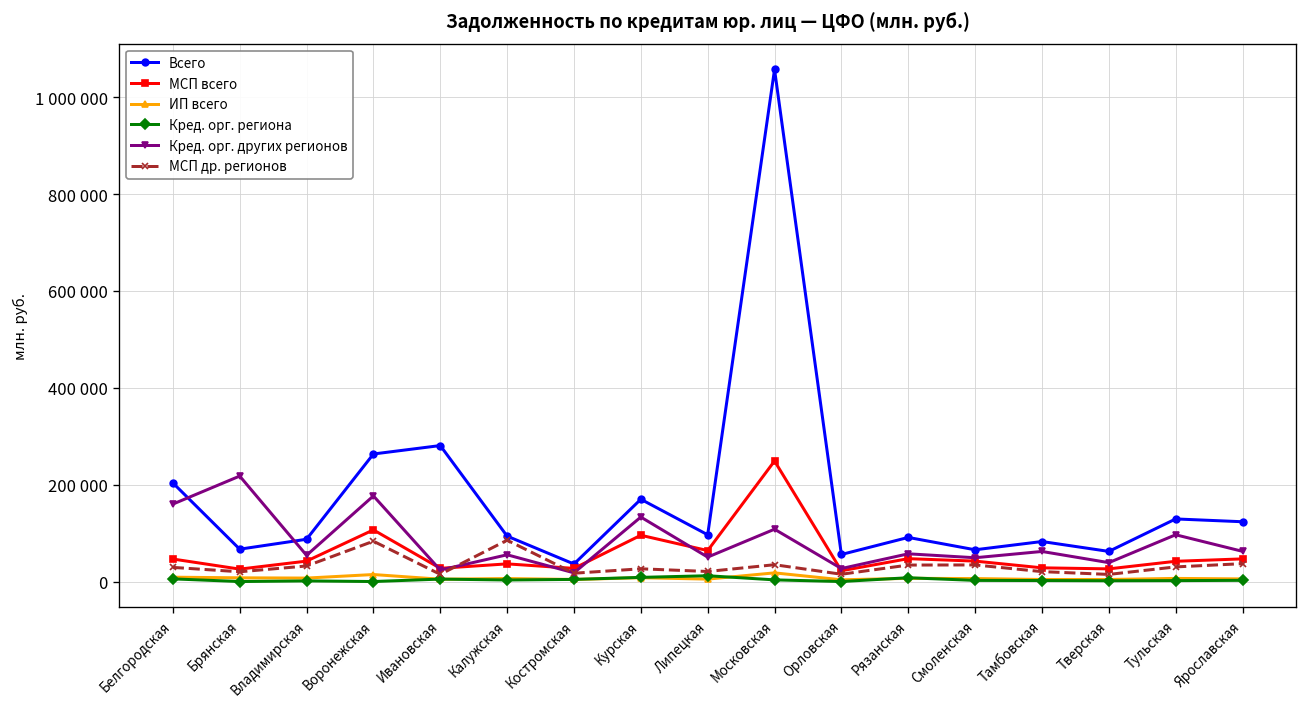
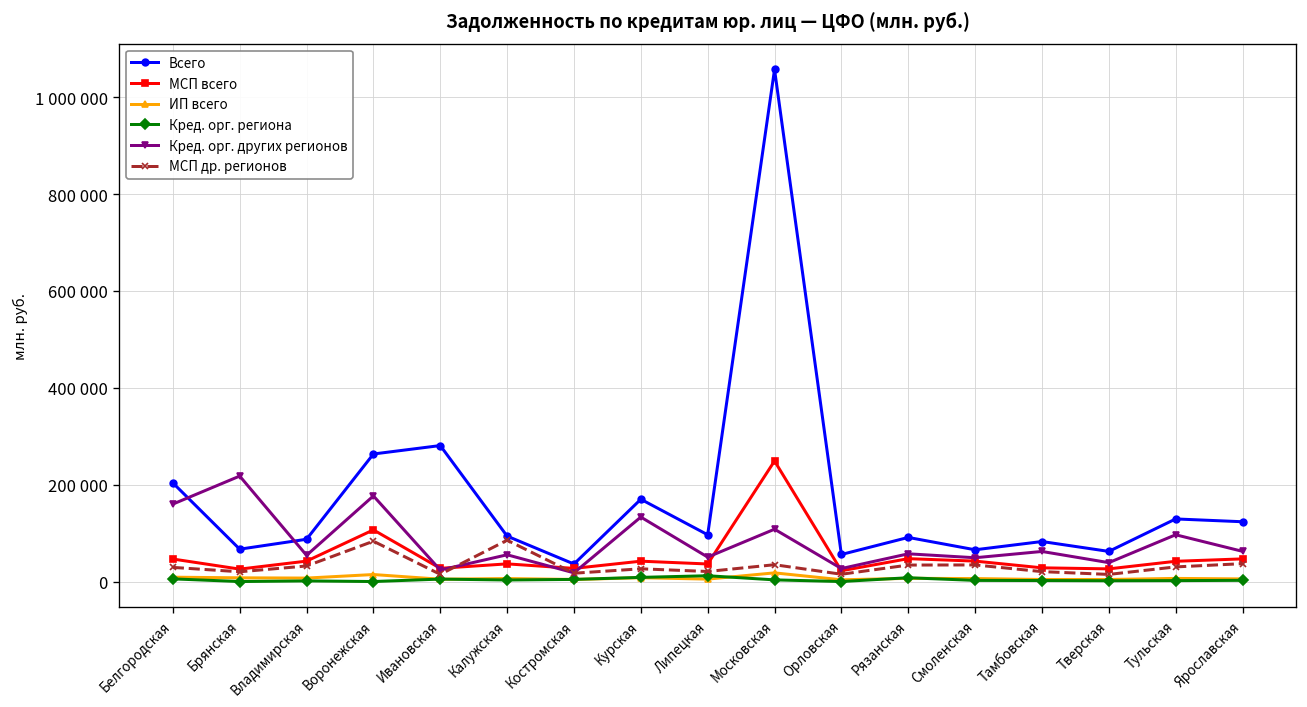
МСП всего, Курская: 100000 -> 40000
МСП всего, Липецкая: 60000 -> 40000
